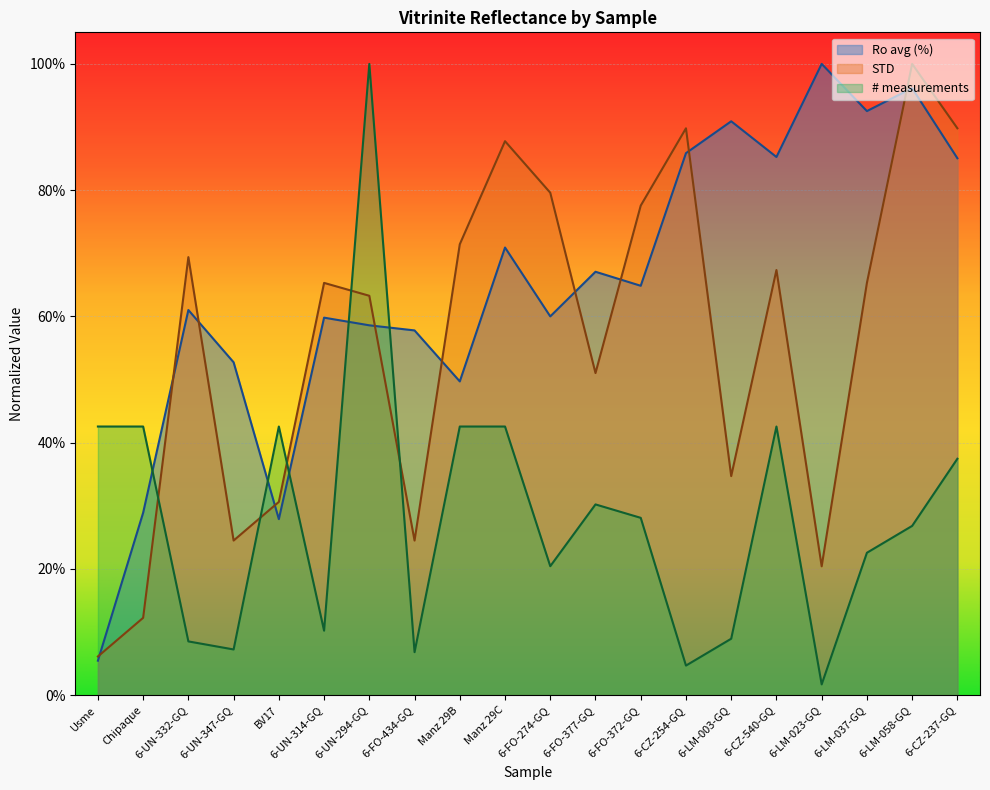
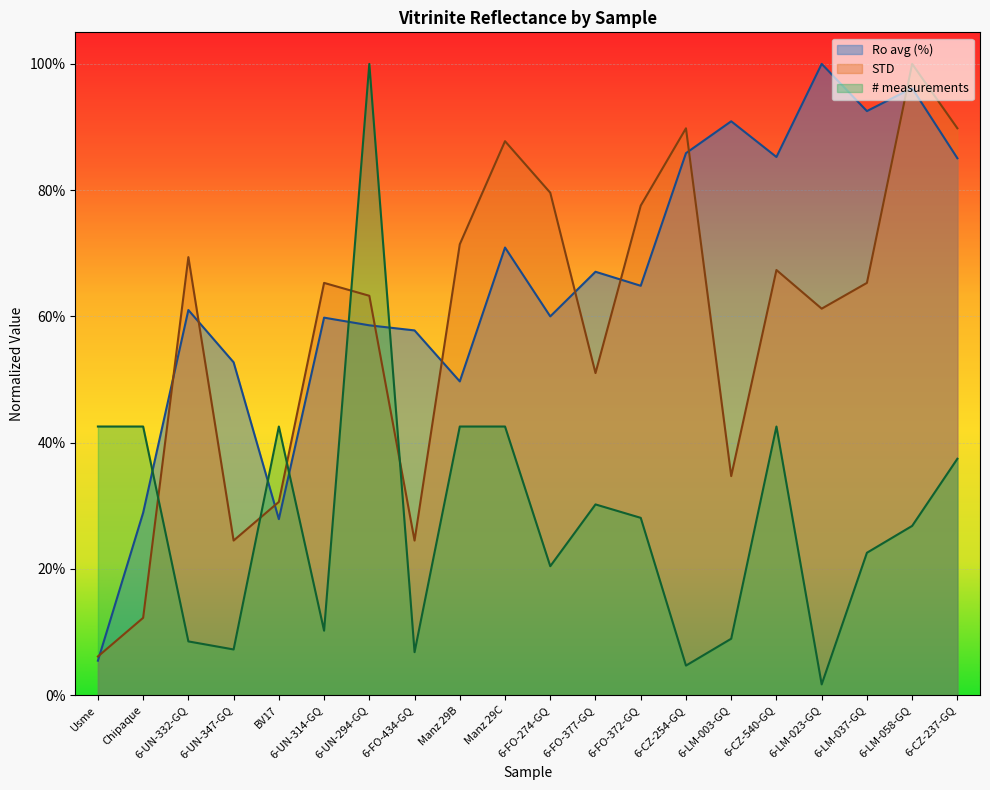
STD, 6-LM-023-GQ: 20% -> 61%
